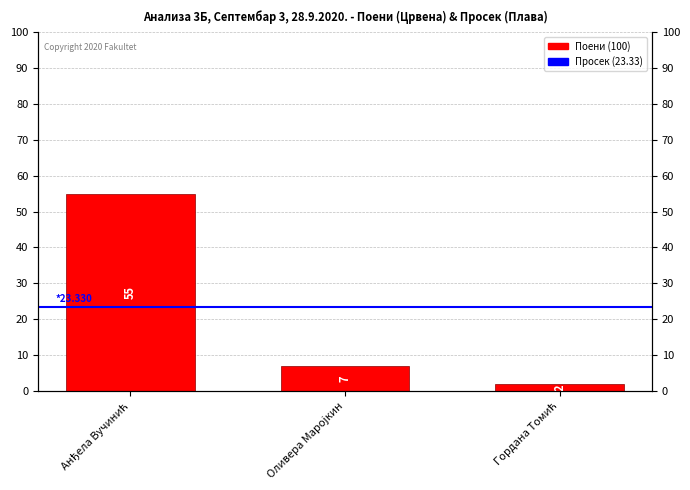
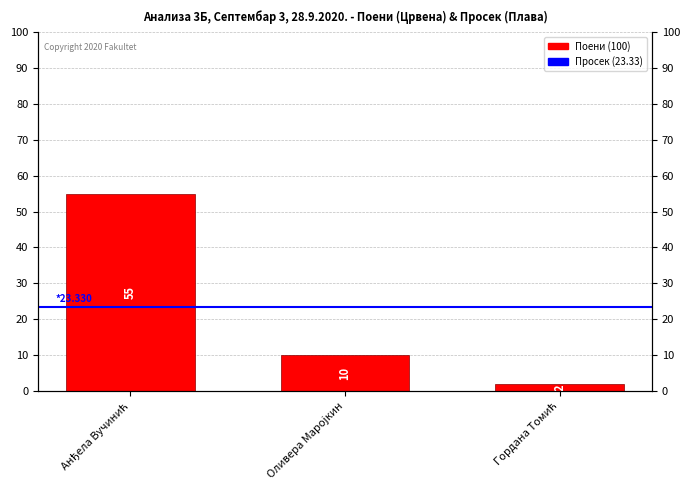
Оливера Маројкин: 7 -> 10
